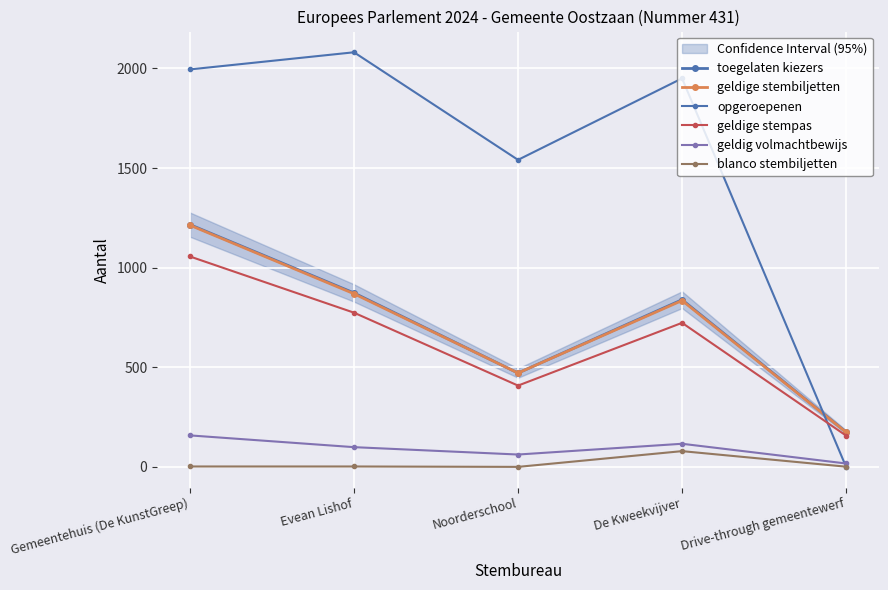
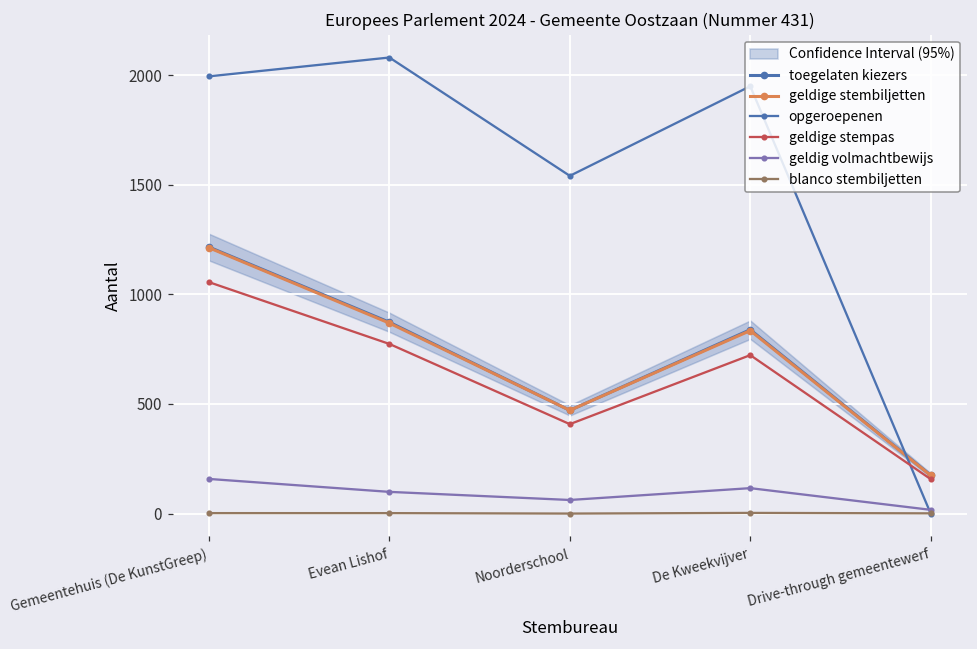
blanco stembiljetten, De Kweekvijver: 80 -> 0
